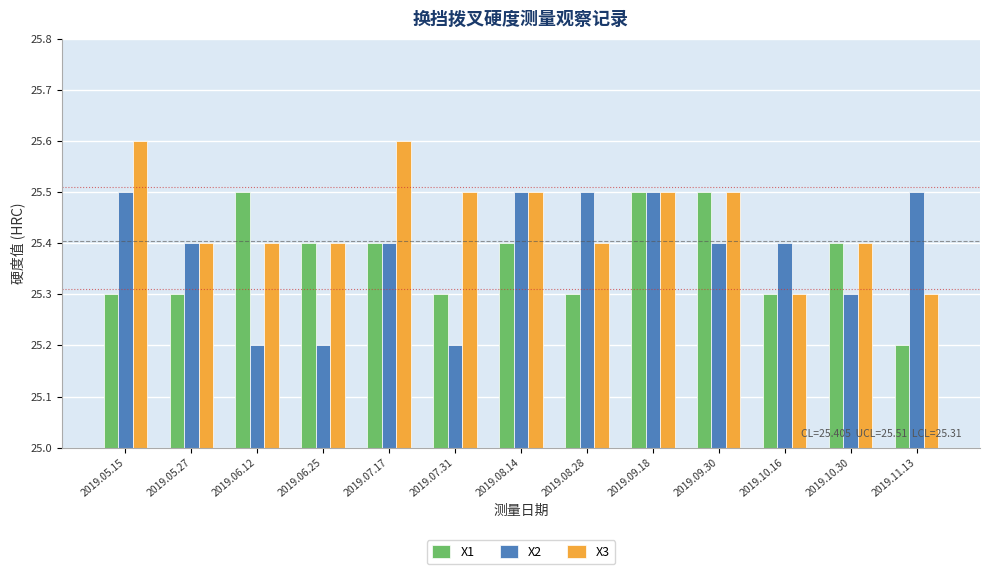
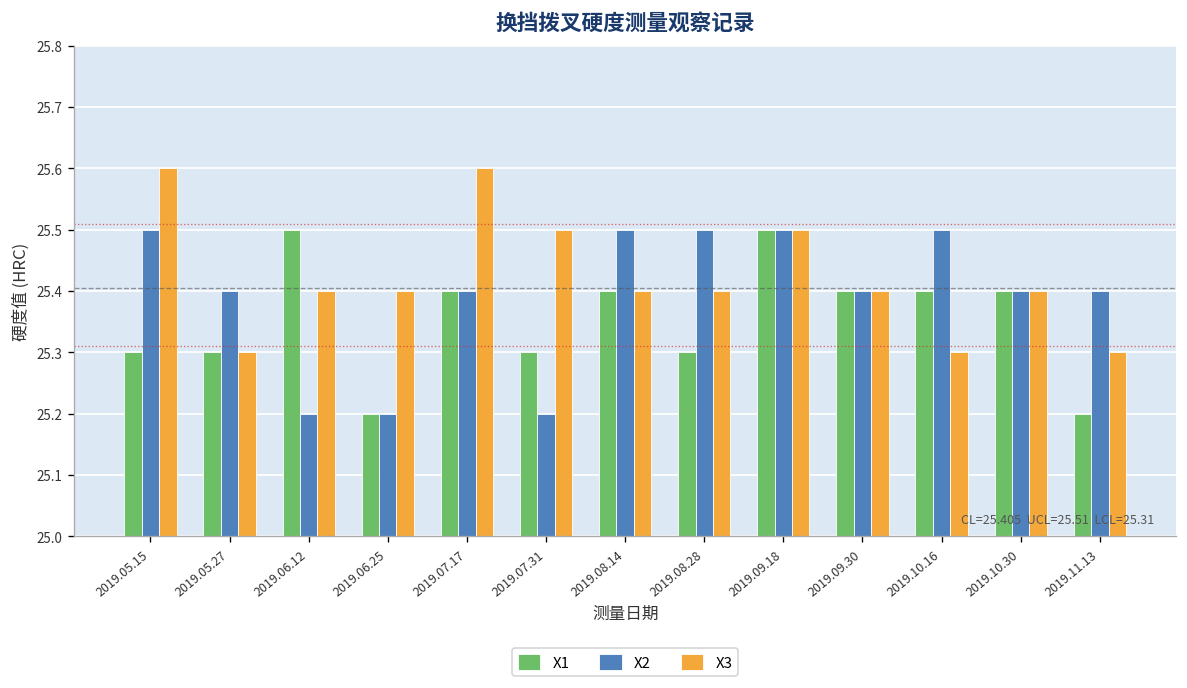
X3, 2019.05.27: 25.4 -> 25.3
X1, 2019.06.25: 25.4 -> 25.2
X3, 2019.08.14: 25.5 -> 25.4
X1, 2019.09.30: 25.5 -> 25.4
X3, 2019.09.30: 25.5 -> 25.4
X1, 2019.10.16: 25.3 -> 25.4
X2, 2019.10.16: 25.4 -> 25.5
X2, 2019.10.30: 25.3 -> 25.4
X2, 2019.11.13: 25.5 -> 25.4
